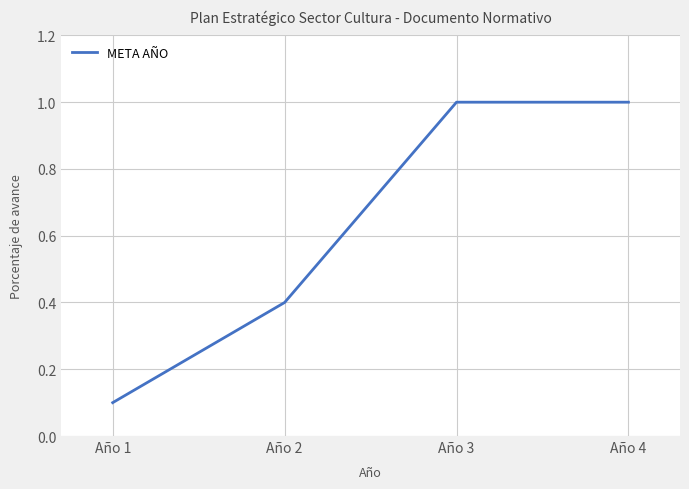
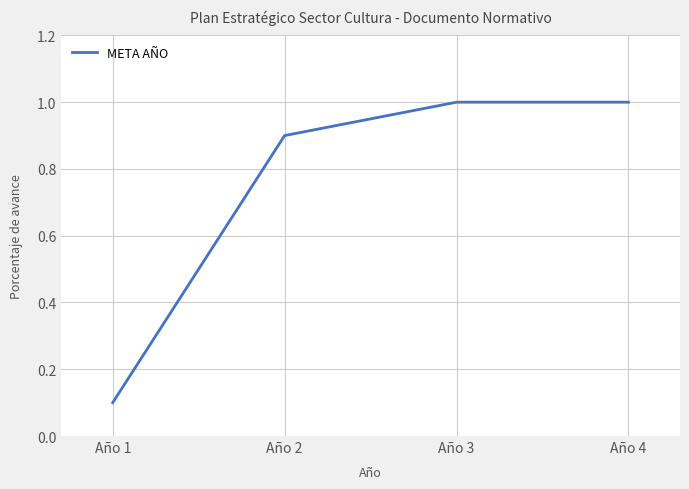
Año 2: 0.4 -> 0.9
